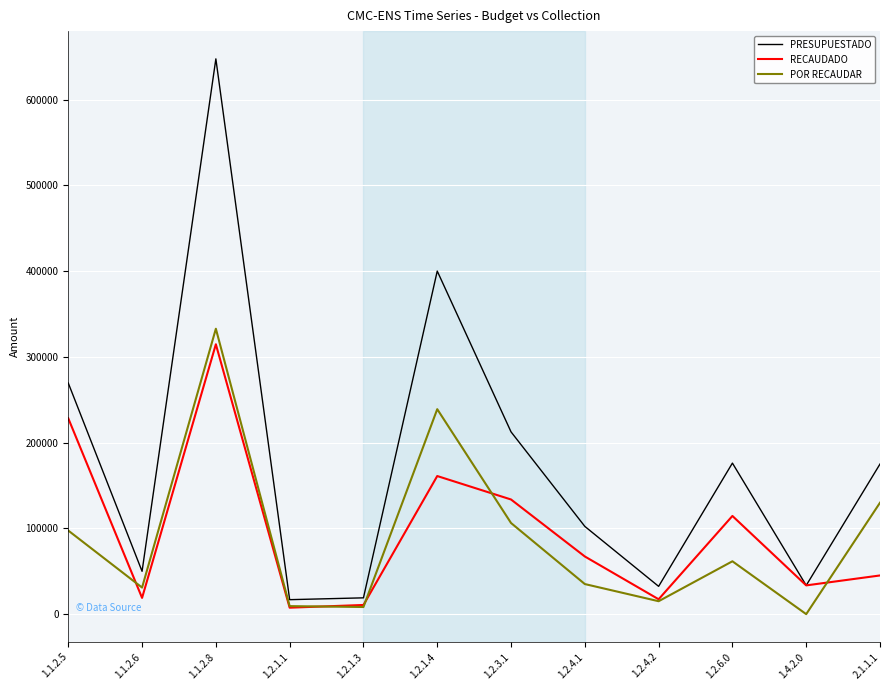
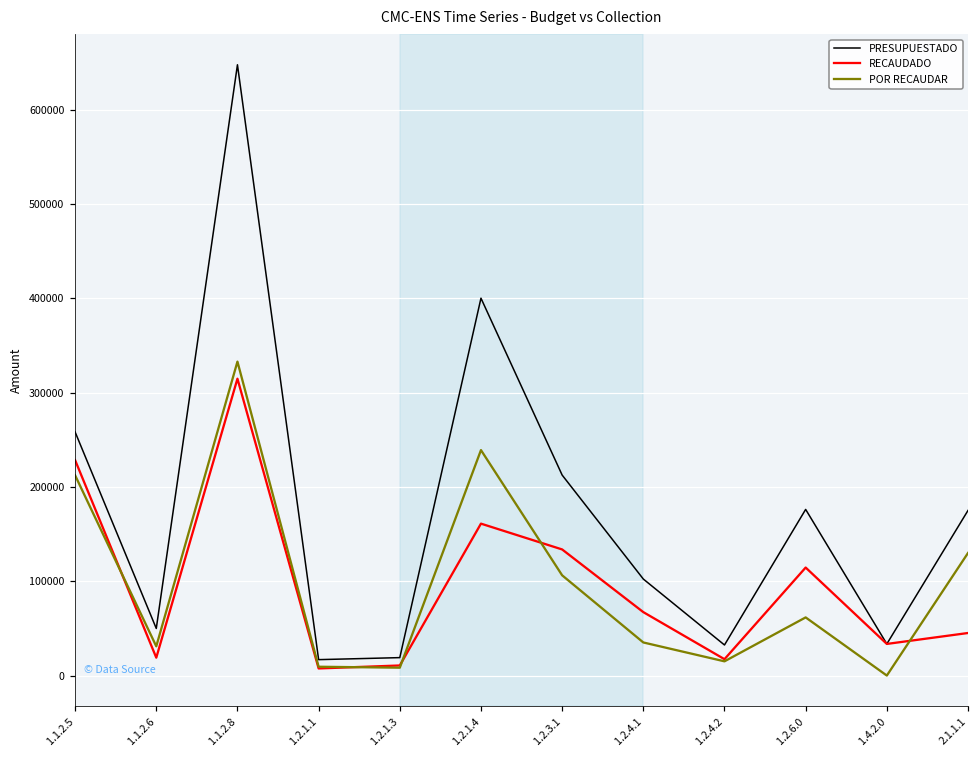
PRESUPUESTADO, 1.1.2.5: 270000 -> 260000
POR RECAUDAR, 1.1.2.5: 100000 -> 210000
